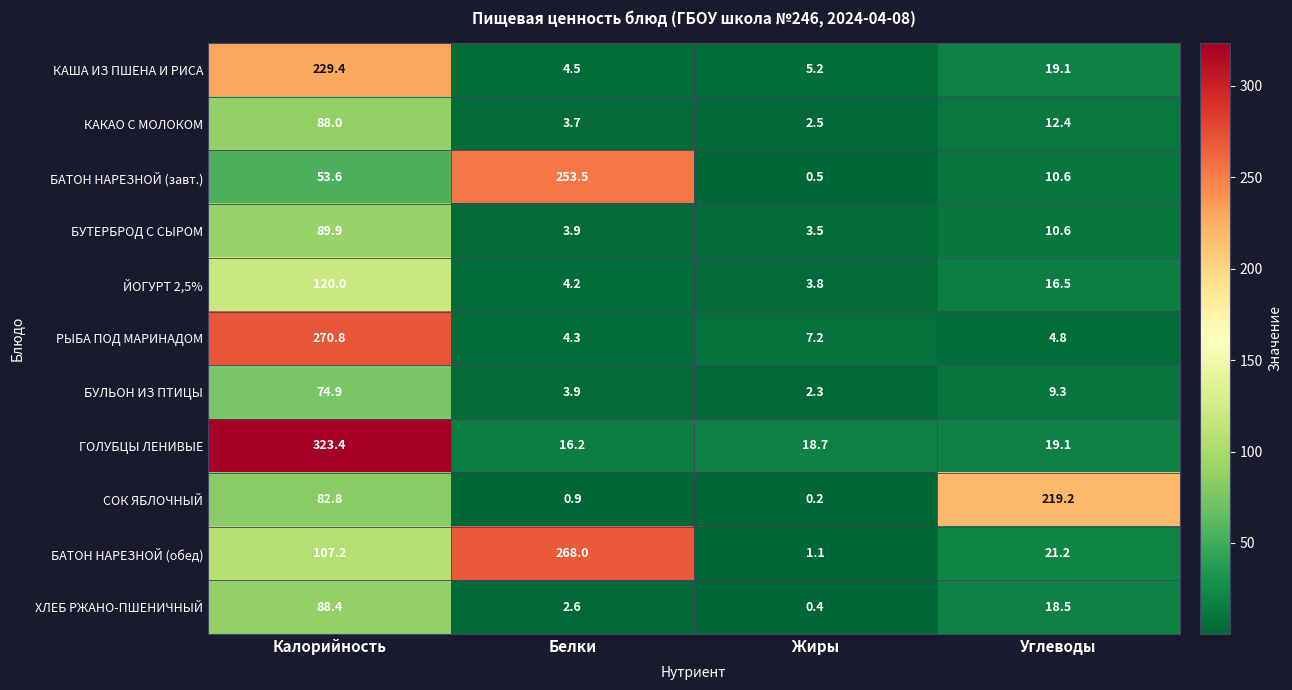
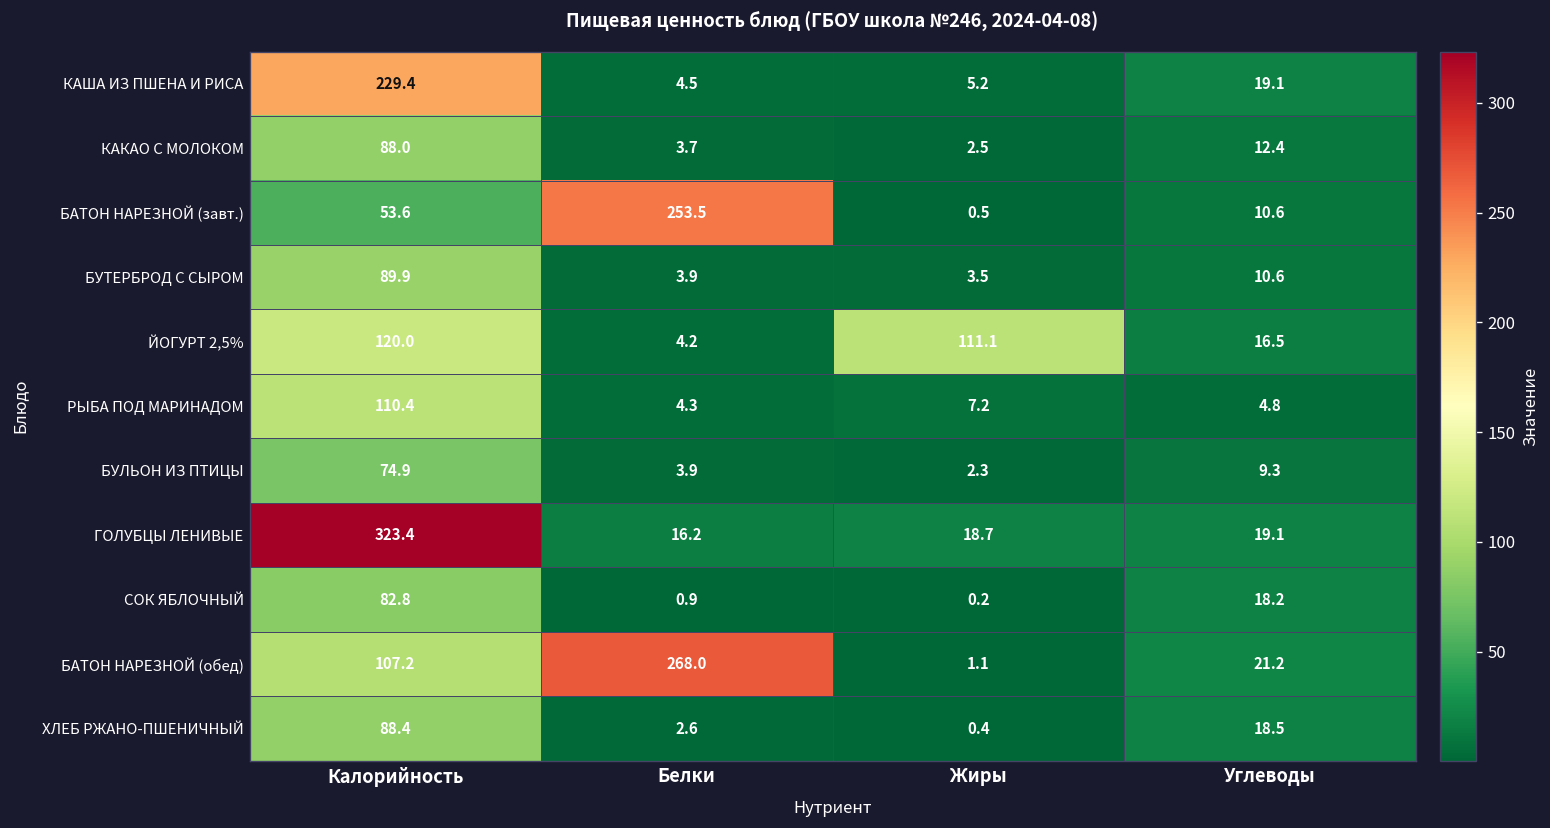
ЙОГУРТ 2,5%, Жиры: 3.8 -> 111.1
РЫБА ПОД МАРИНАДОМ, Калорийность: 270.8 -> 110.4
СОК ЯБЛОЧНЫЙ, Углеводы: 219.2 -> 18.2
